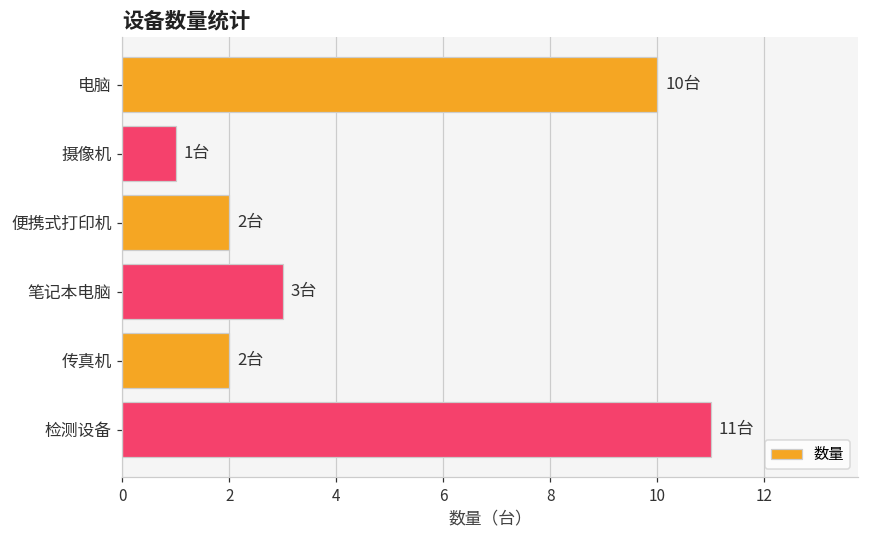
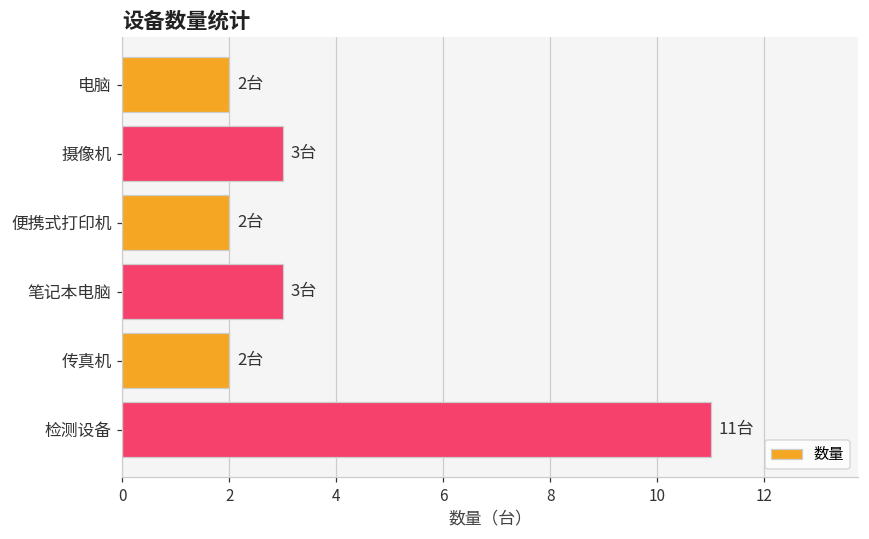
电脑: 10台 -> 2台
摄像机: 1台 -> 3台
